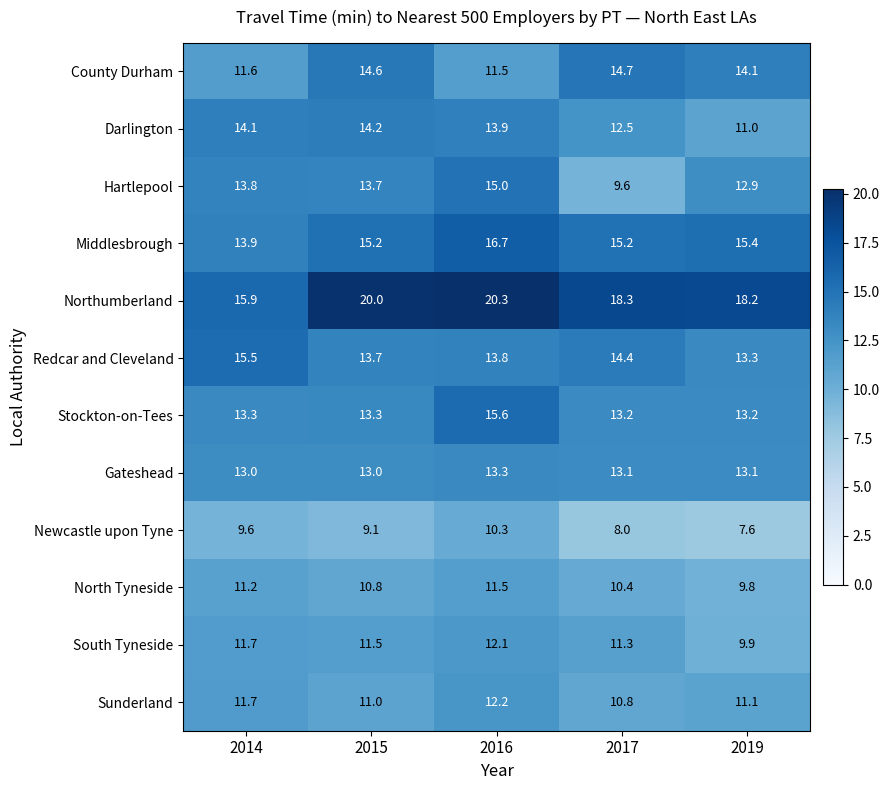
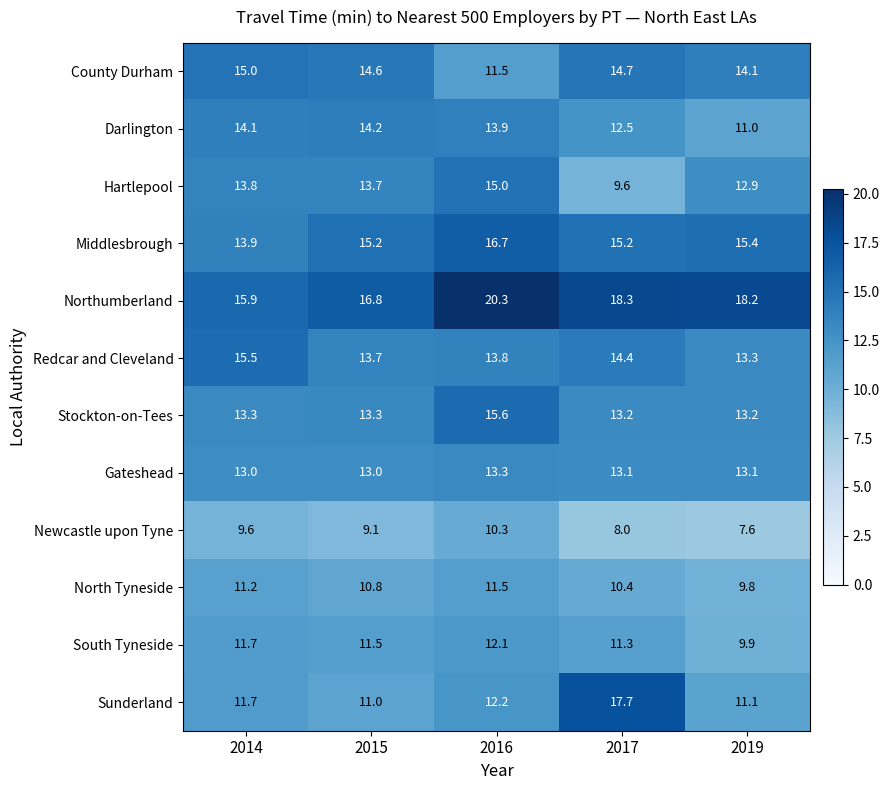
County Durham, 2014: 11.6 -> 15.0
Northumberland, 2015: 20.0 -> 16.8
Sunderland, 2017: 10.8 -> 17.7
